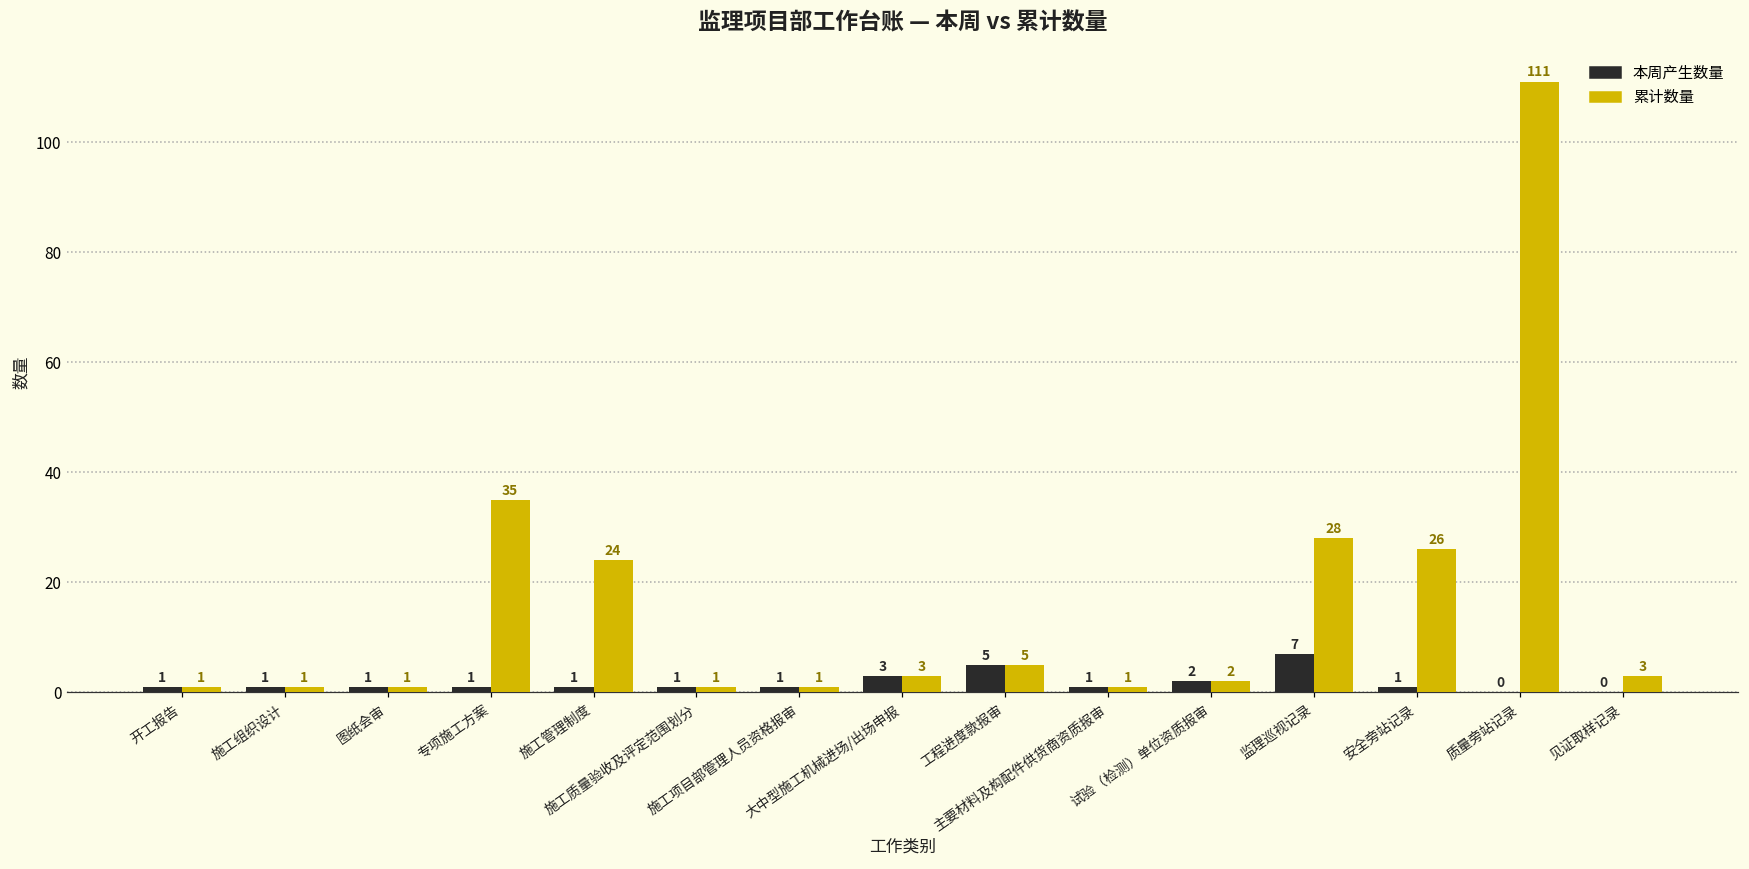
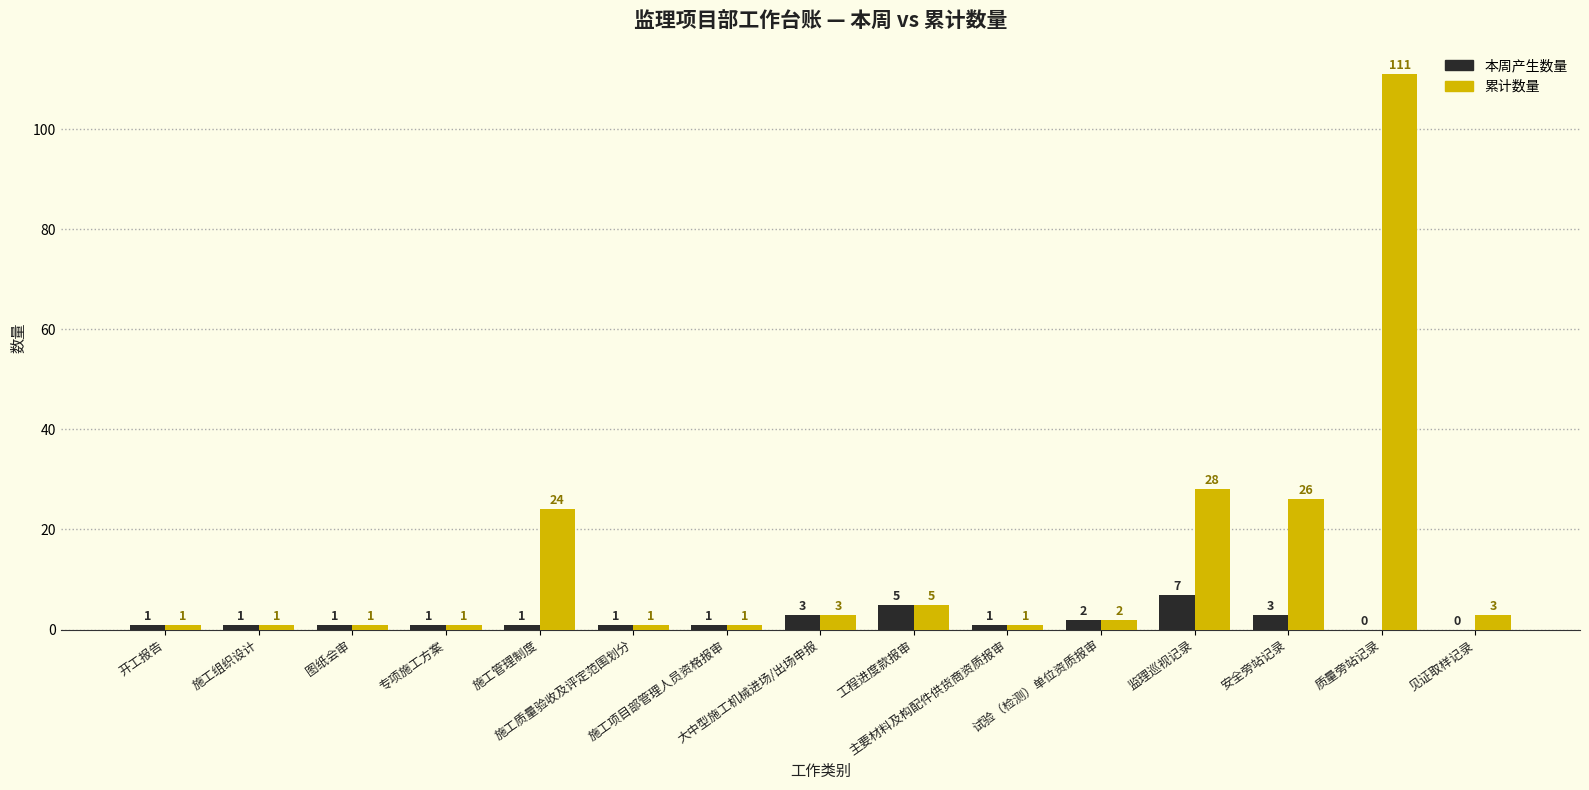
累计数量, 专项施工方案: 35 -> 1
本周产生数量, 安全旁站记录: 1 -> 3
